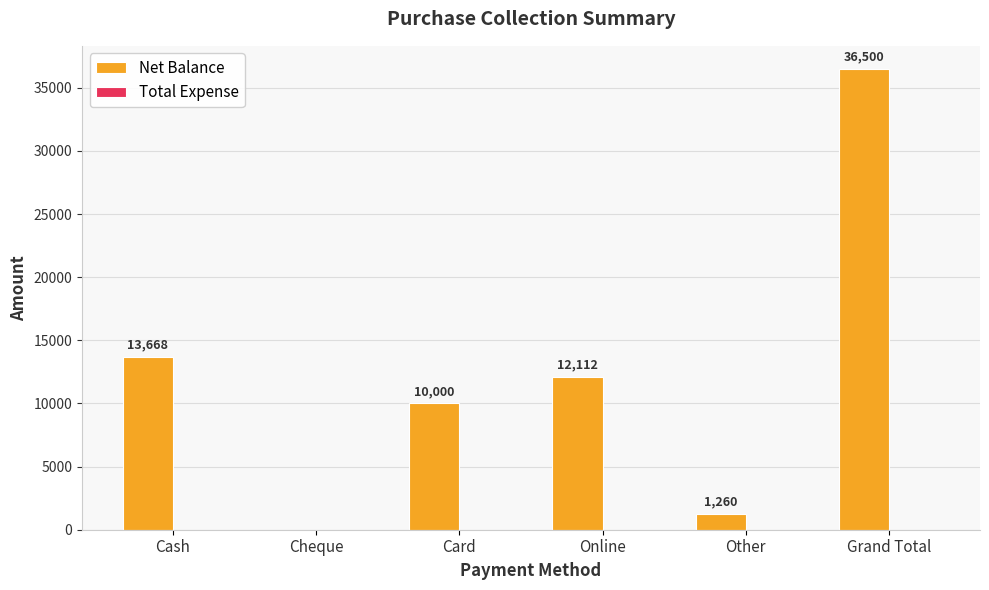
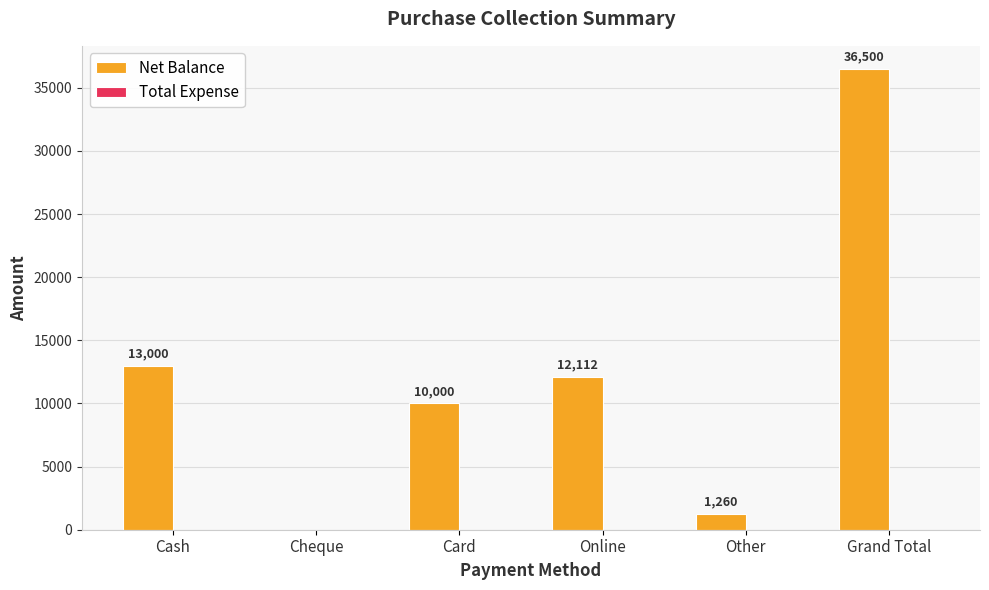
Net Balance, Cash: 13,668 -> 13,000
